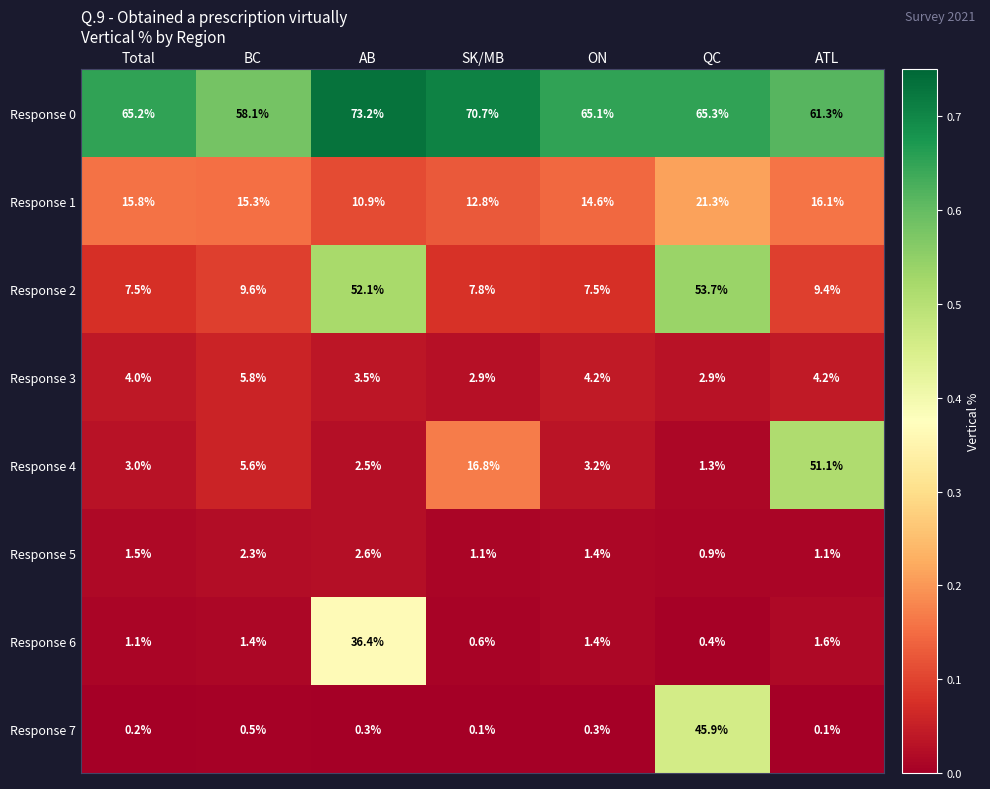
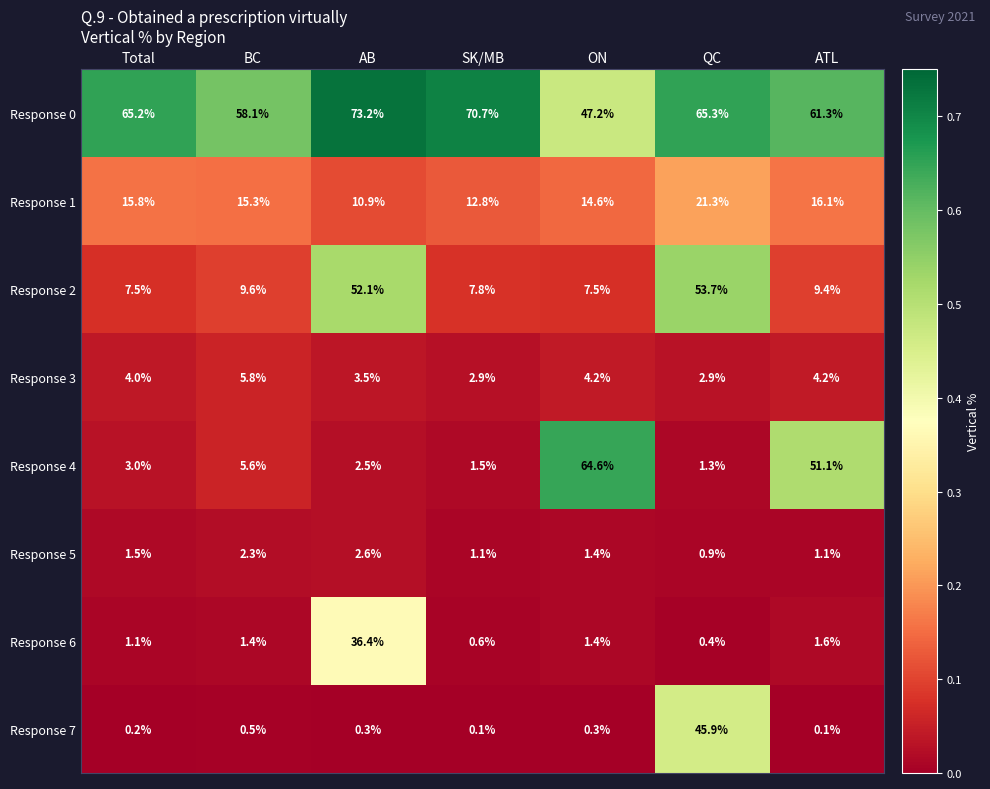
Response 0, ON: 65.1% -> 47.2%
Response 4, SK/MB: 16.8% -> 1.5%
Response 4, ON: 3.2% -> 64.6%
